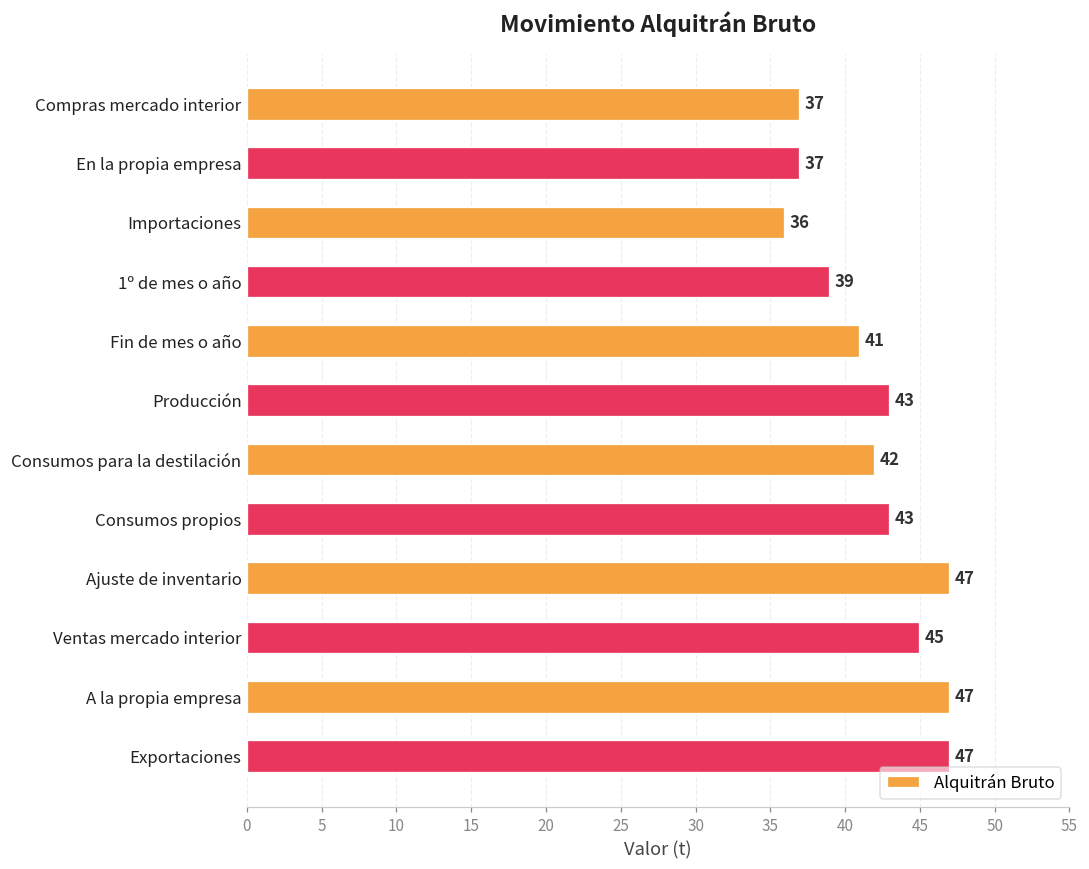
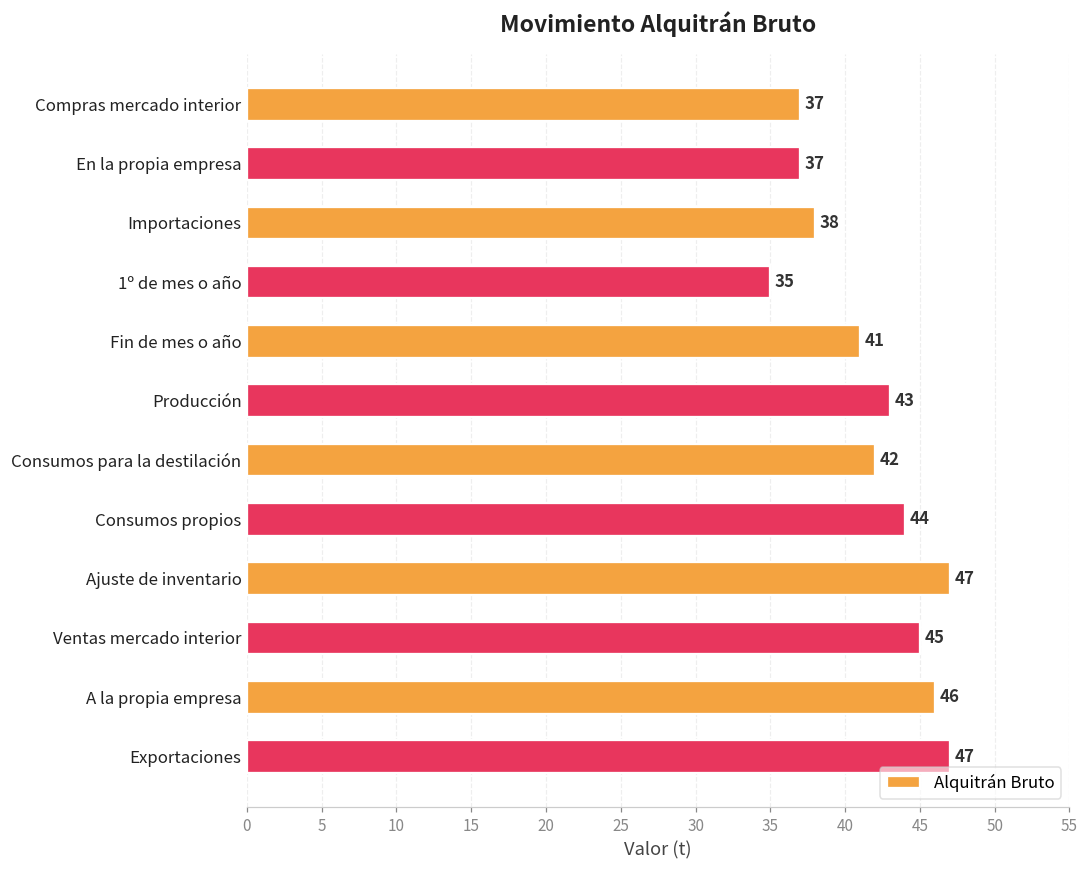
Importaciones: 36 -> 38
1º de mes o año: 39 -> 35
Consumos propios: 43 -> 44
A la propia empresa: 47 -> 46
